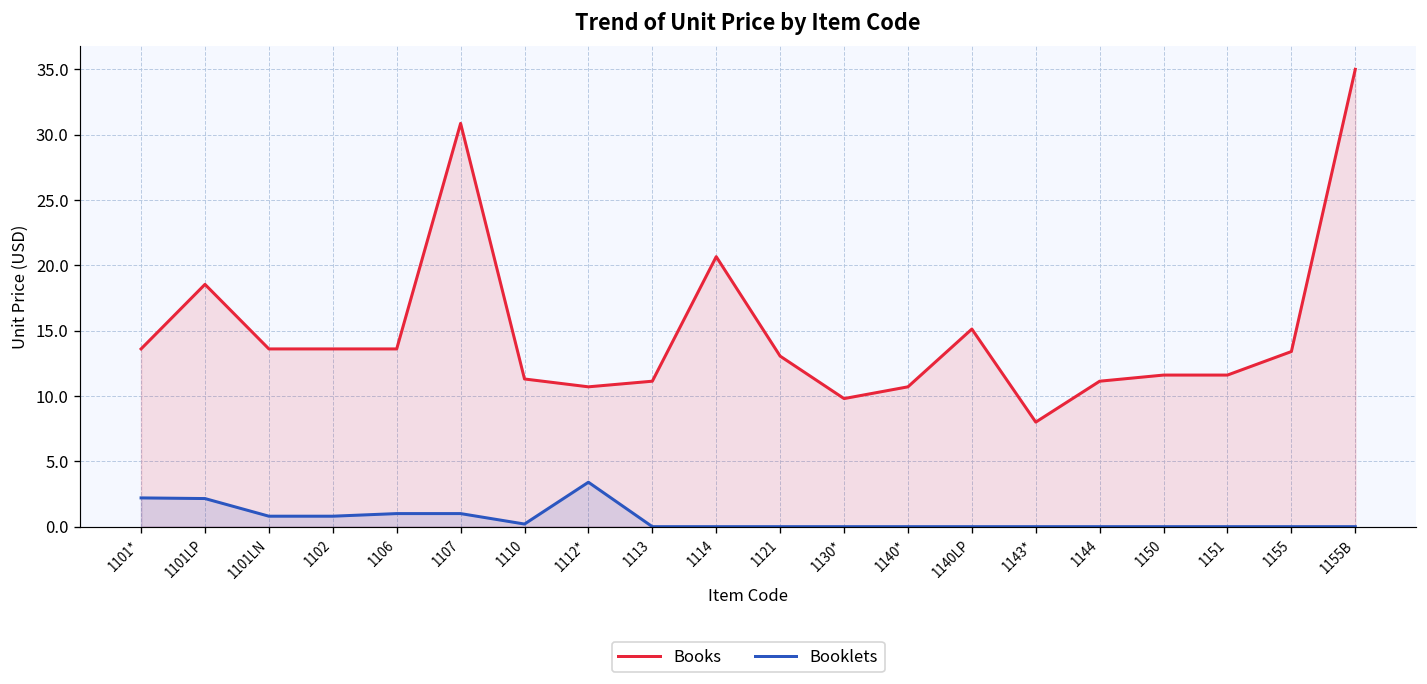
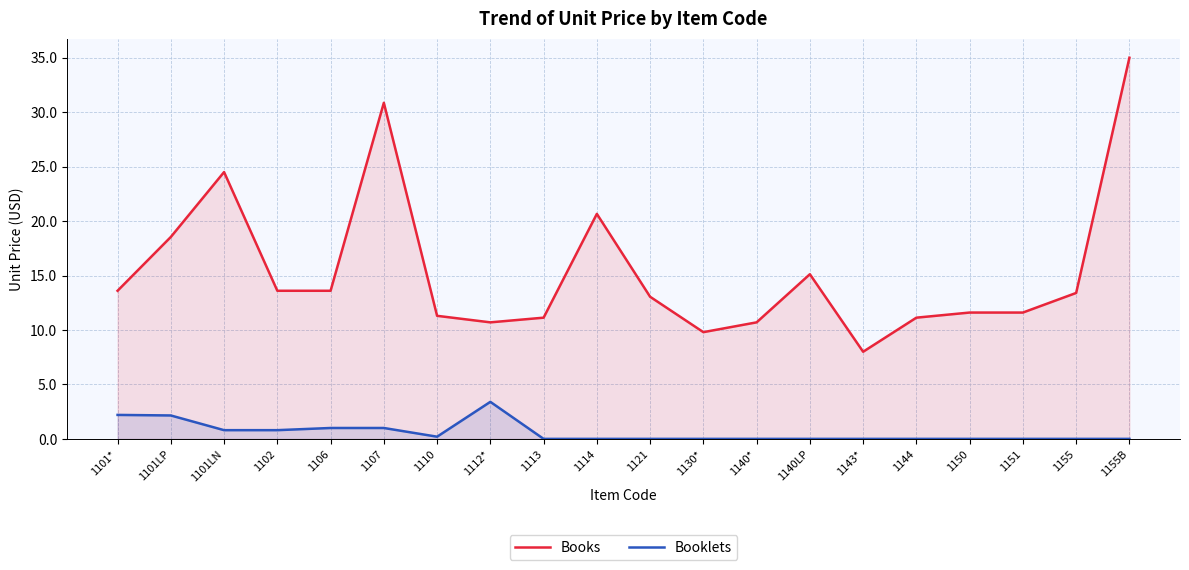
Books, 1101LN: 13.6 -> 24.5
